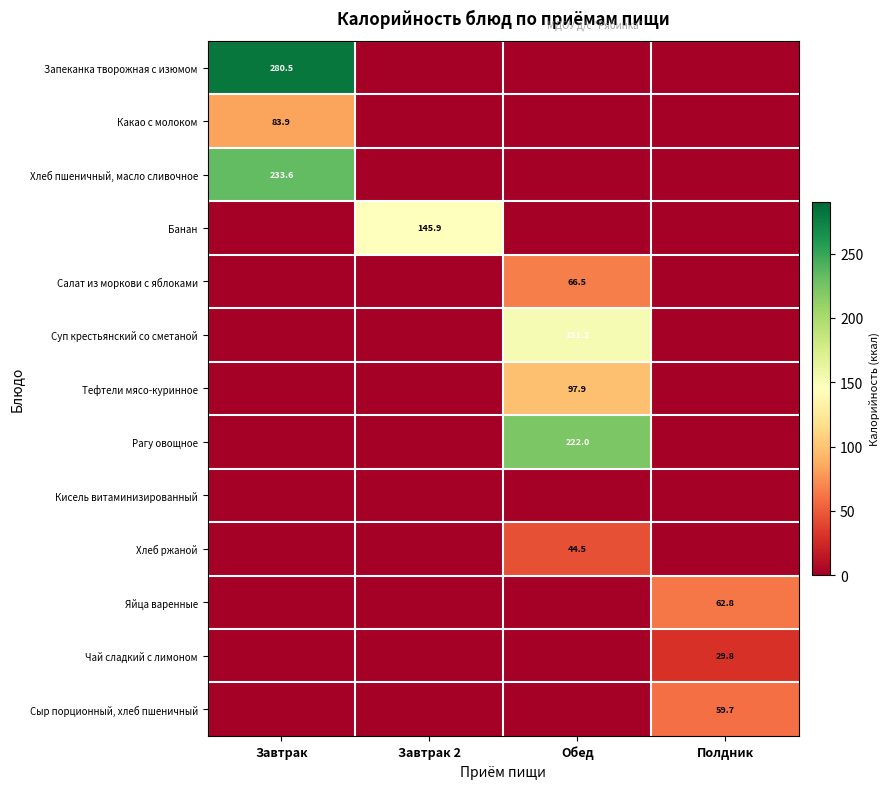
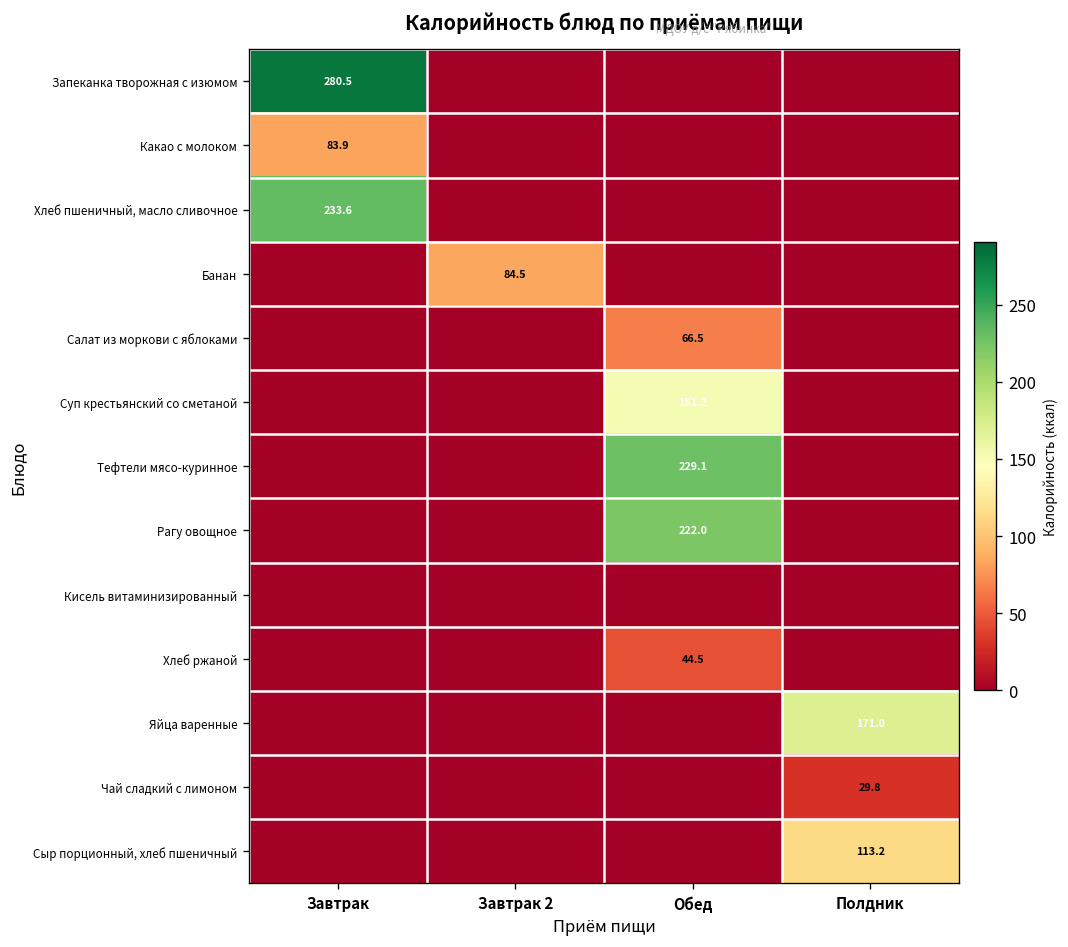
Банан, Завтрак 2: 145.9 -> 84.5
Тефтели мясо-куринное, Обед: 97.9 -> 229.1
Яйца варенные, Полдник: 62.8 -> 171.0
Сыр порционный, хлеб пшеничный, Полдник: 59.7 -> 113.2
